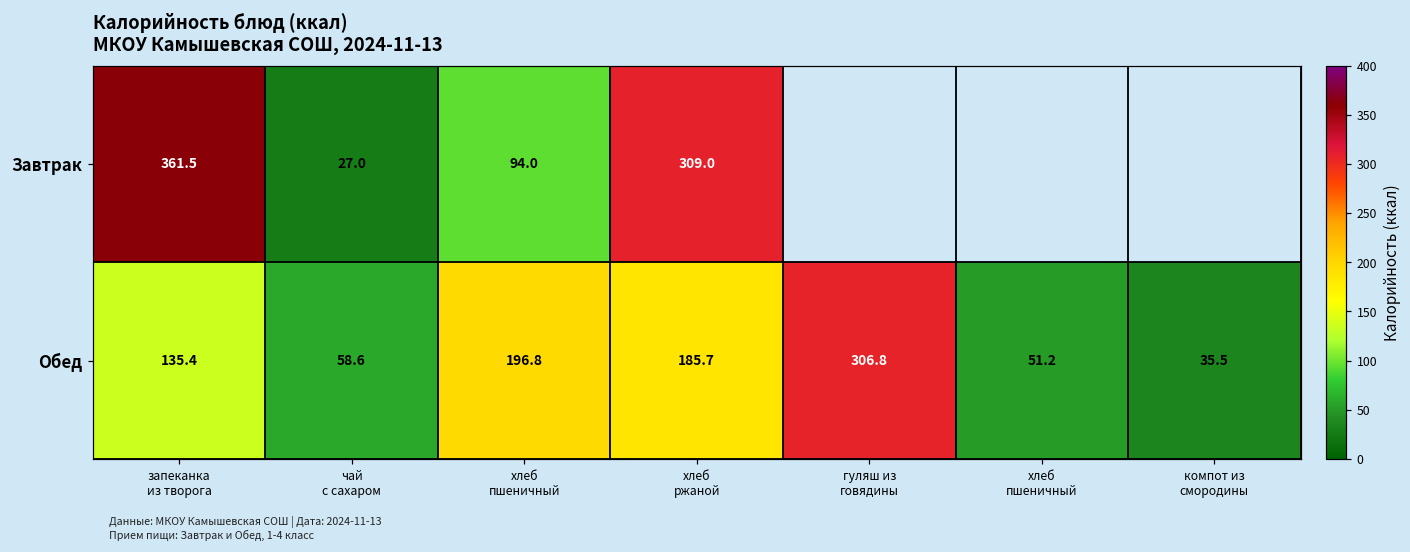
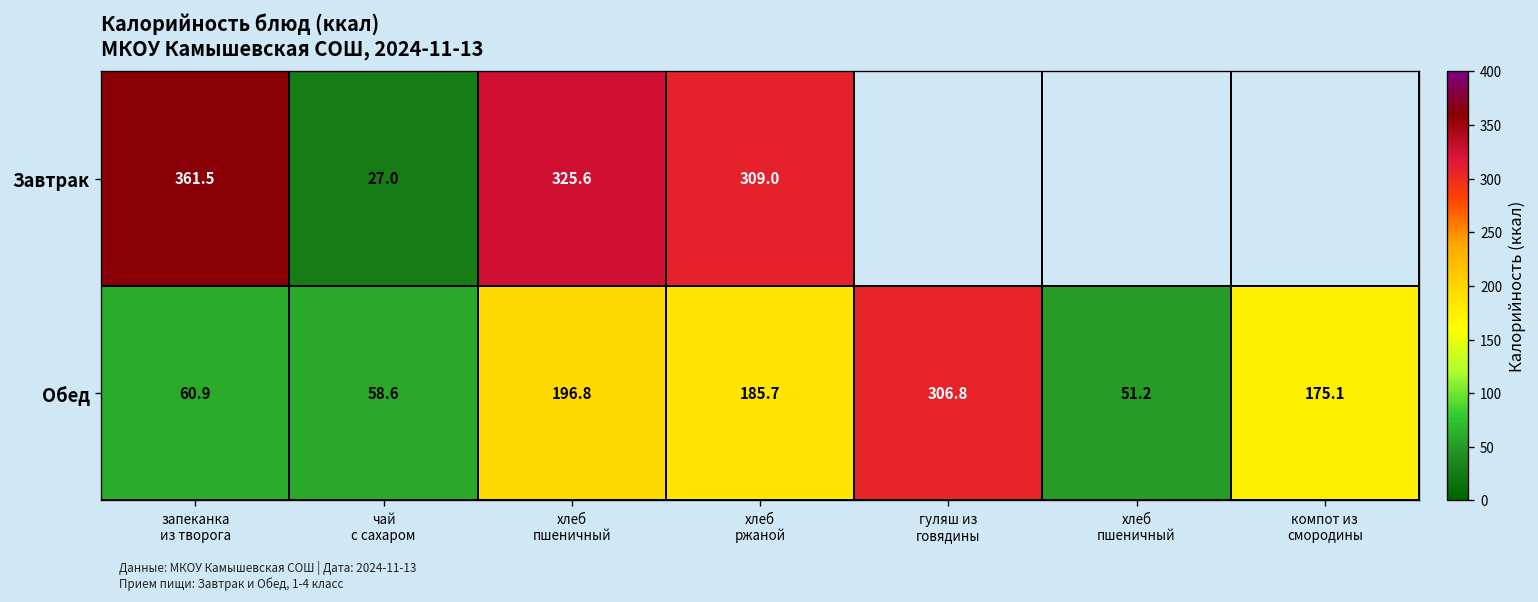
Завтрак, хлеб пшеничный: 94.0 -> 325.6
Обед, запеканка из творога: 135.4 -> 60.9
Обед, компот из смородины: 35.5 -> 175.1
